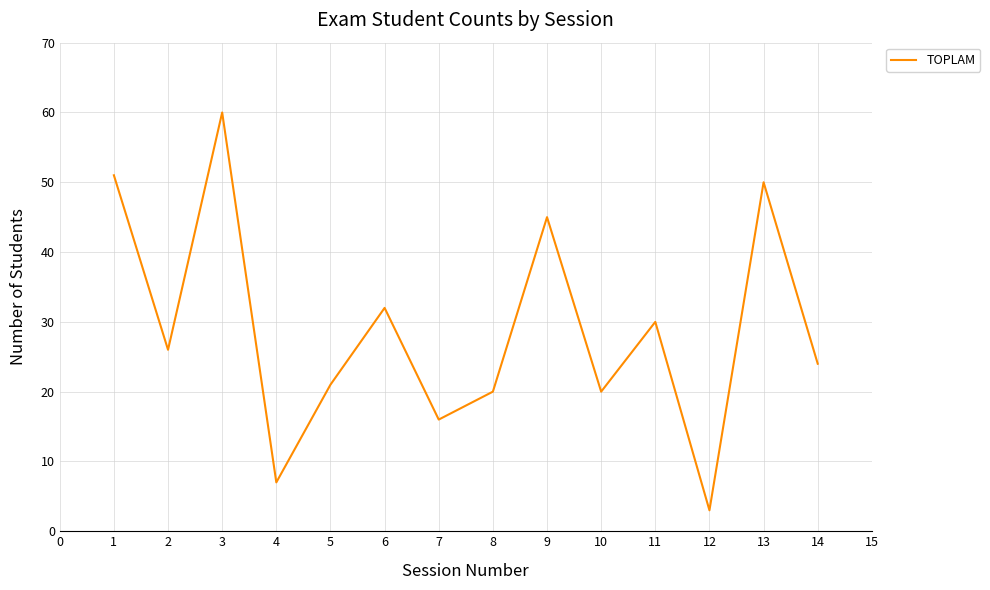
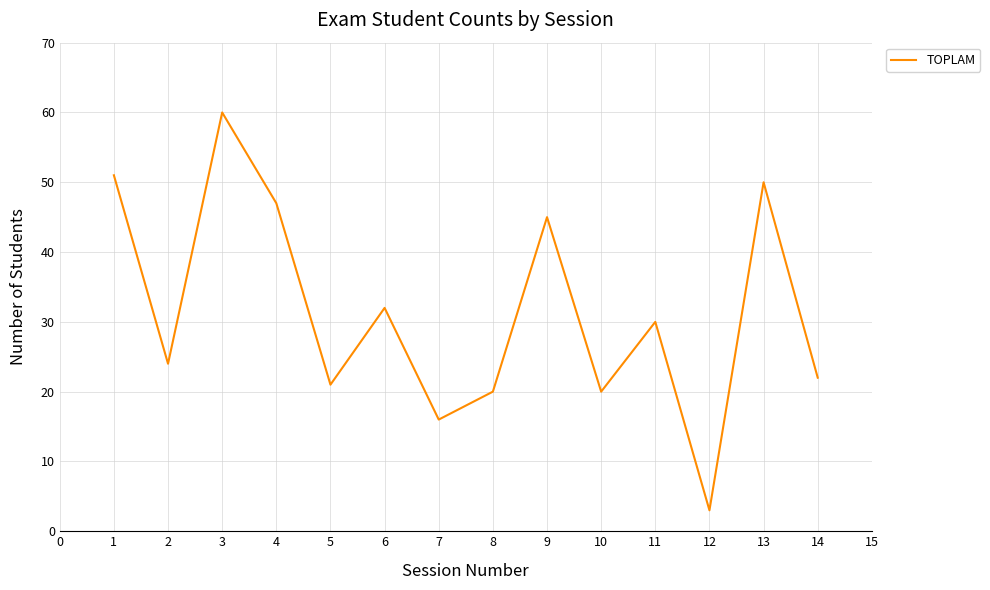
2: 26 -> 24
4: 7 -> 47
14: 24 -> 22
